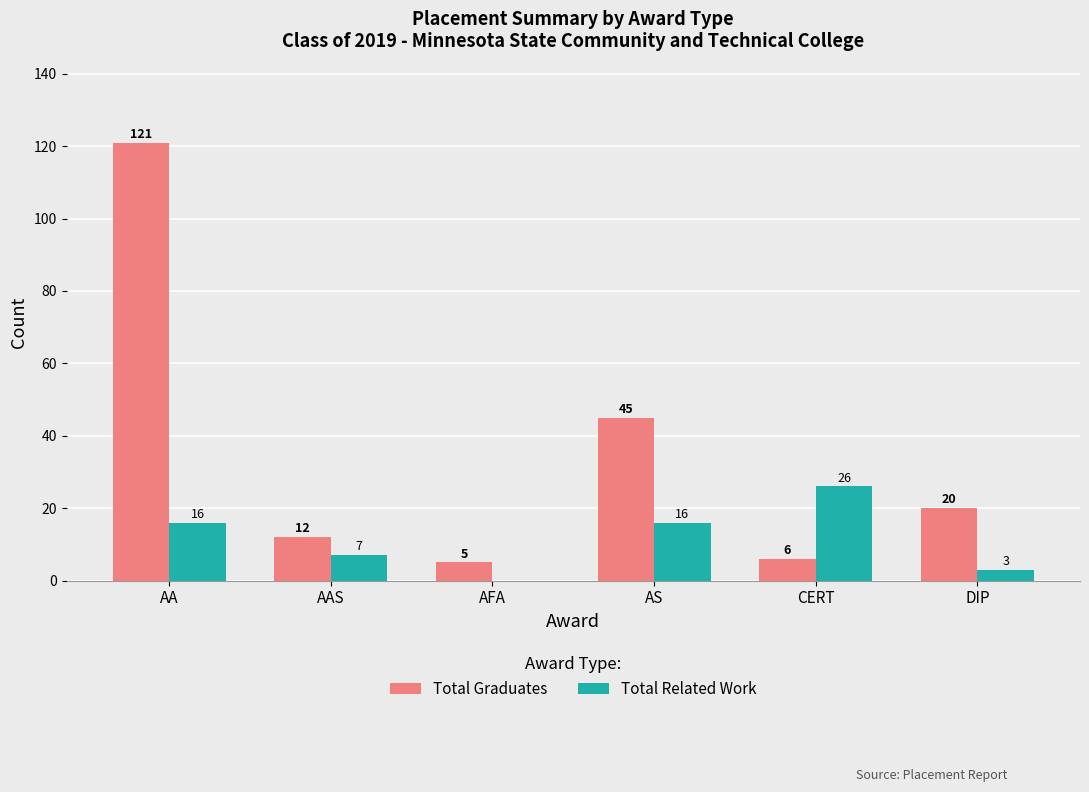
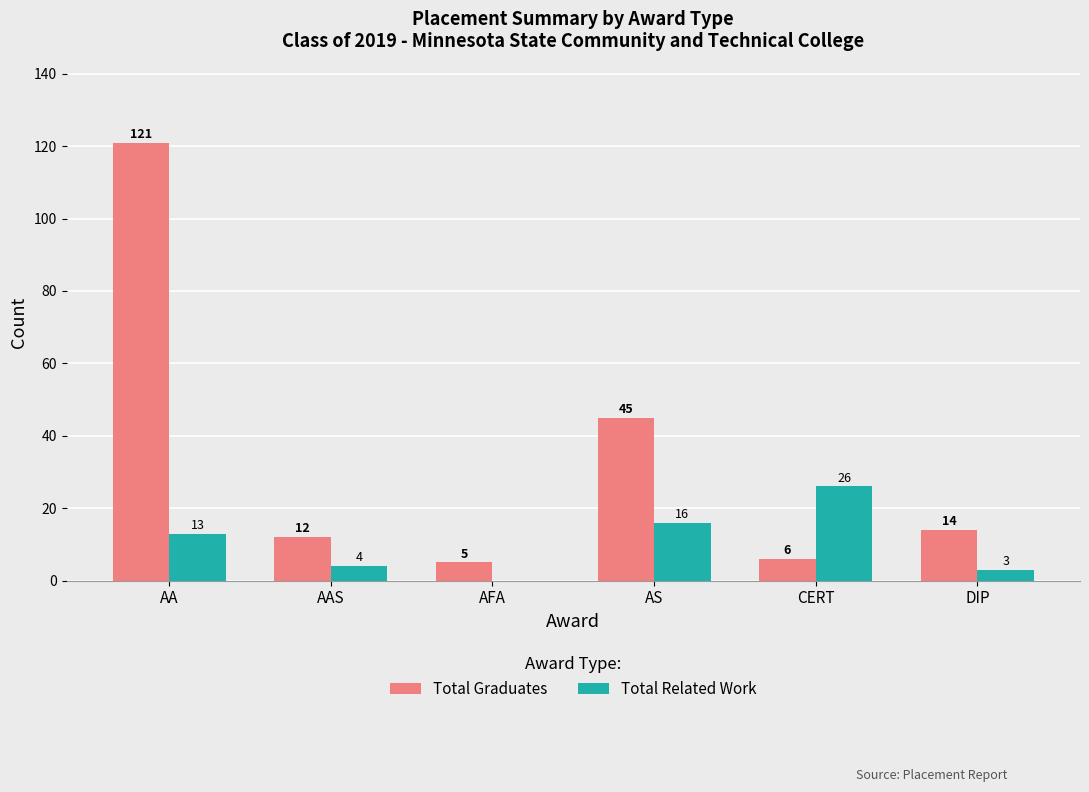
Total Related Work, AA: 16 -> 13
Total Related Work, AAS: 7 -> 4
Total Graduates, DIP: 20 -> 14
